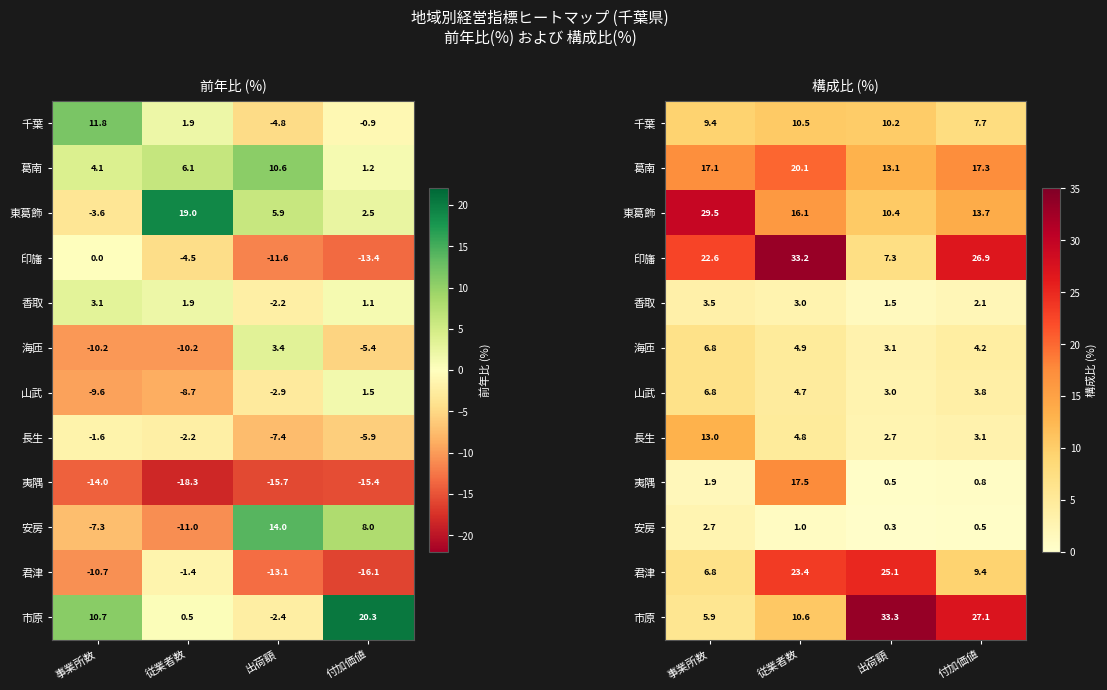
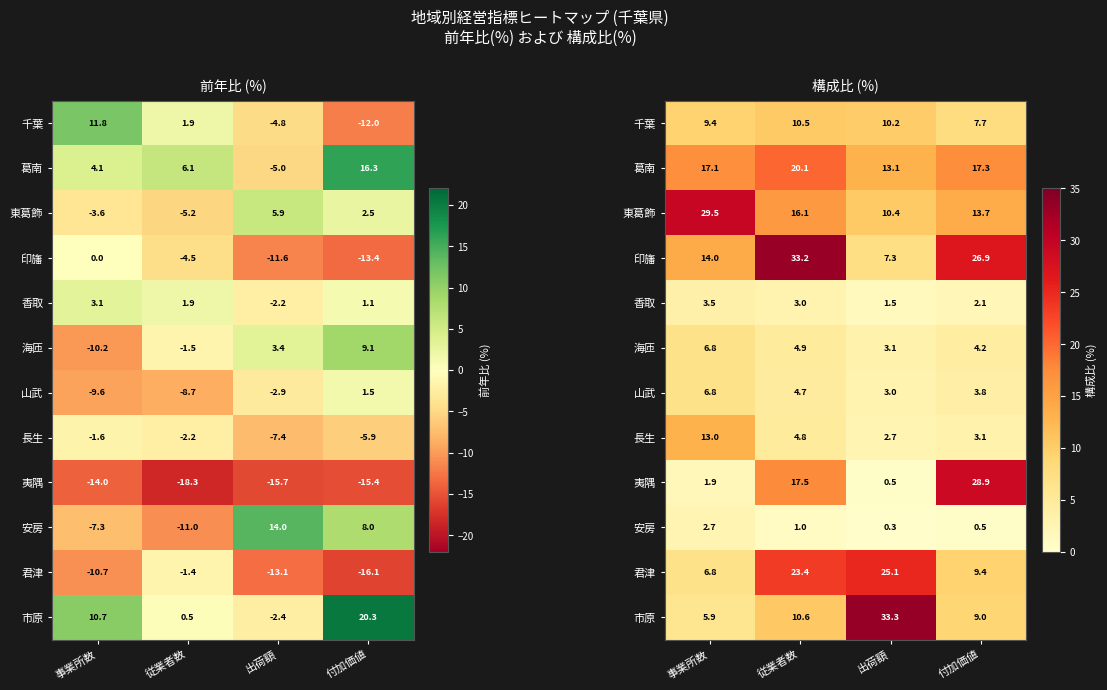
前年比 (%), 千葉, 付加価値: -0.9 -> -12.0
前年比 (%), 葛南, 出荷額: 10.6 -> -5.0
前年比 (%), 葛南, 付加価値: 1.2 -> 16.3
前年比 (%), 東葛飾, 従業者数: 19.0 -> -5.2
前年比 (%), 海匝, 従業者数: -10.2 -> -1.5
前年比 (%), 海匝, 付加価値: -5.4 -> 9.1
構成比 (%), 印旛, 事業所数: 22.6 -> 14.0
構成比 (%), 夷隅, 付加価値: 0.8 -> 28.9
構成比 (%), 市原, 付加価値: 27.1 -> 9.0
